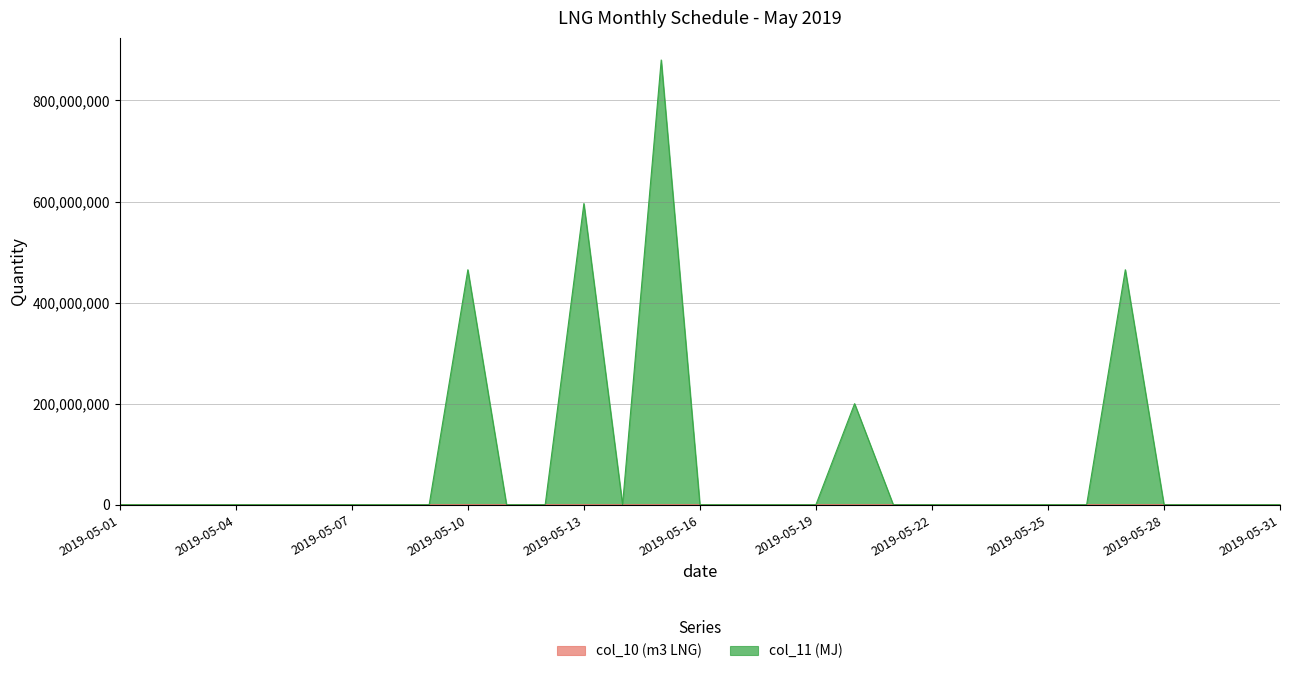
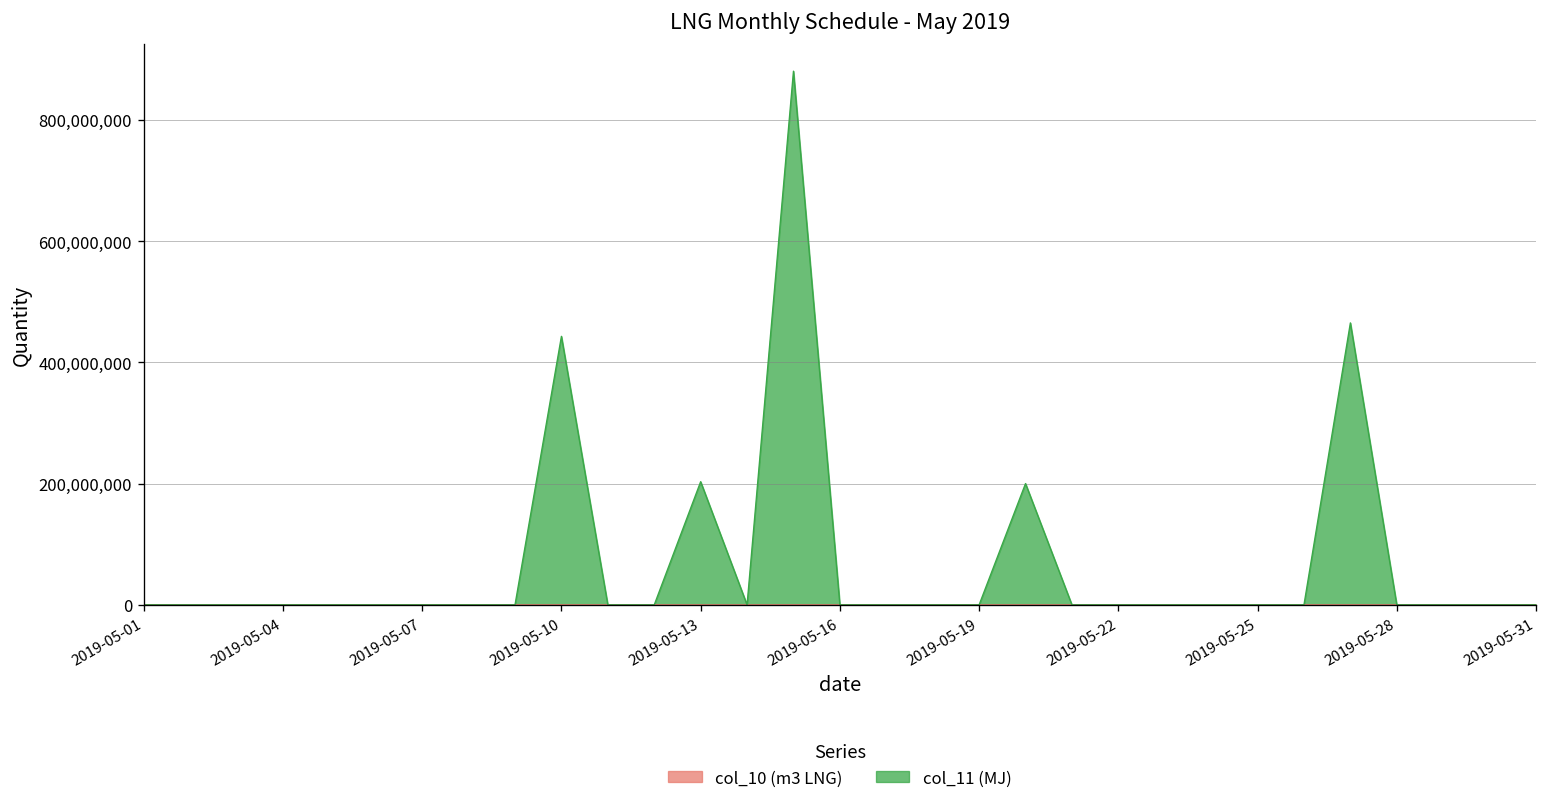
col_11 (MJ), 2019-05-10: 470,000,000 -> 440,000,000
col_11 (MJ), 2019-05-13: 600,000,000 -> 200,000,000
